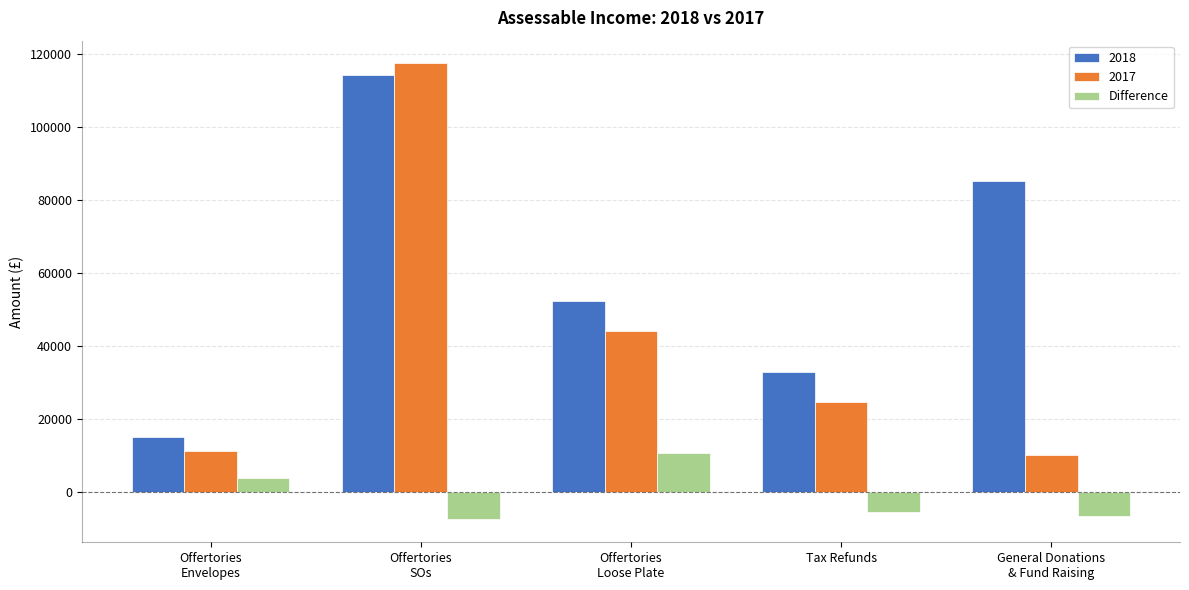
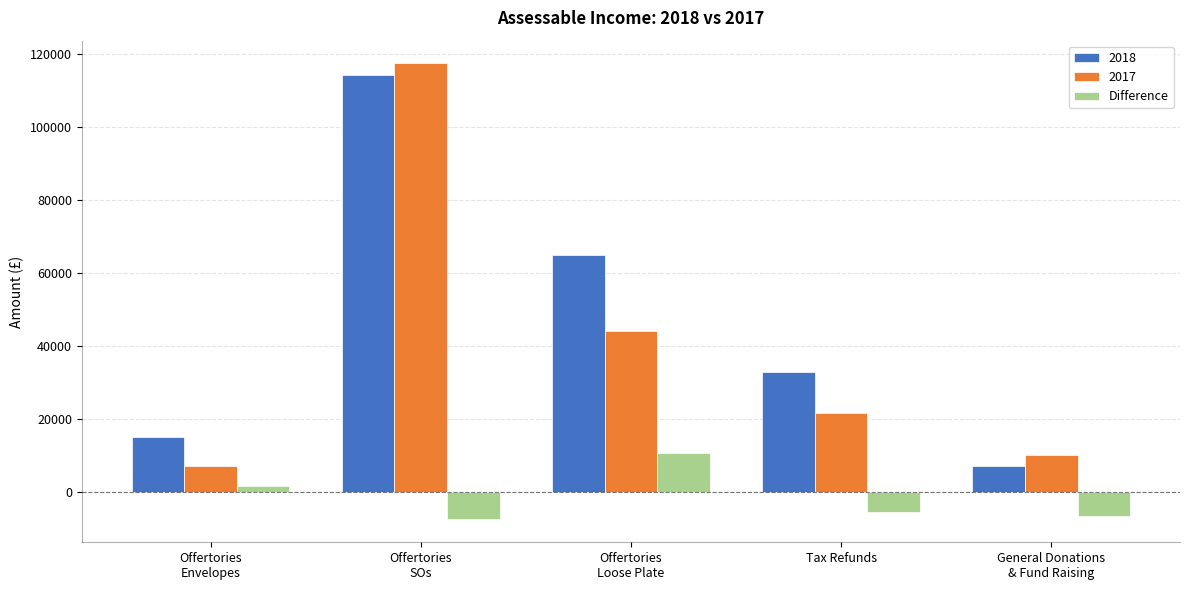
2017, Offertories Envelopes: 11000 -> 7000
Difference, Offertories Envelopes: 4000 -> 2000
2018, Offertories Loose Plate: 52000 -> 65000
2017, Tax Refunds: 25000 -> 22000
2018, General Donations & Fund Raising: 85000 -> 7000
